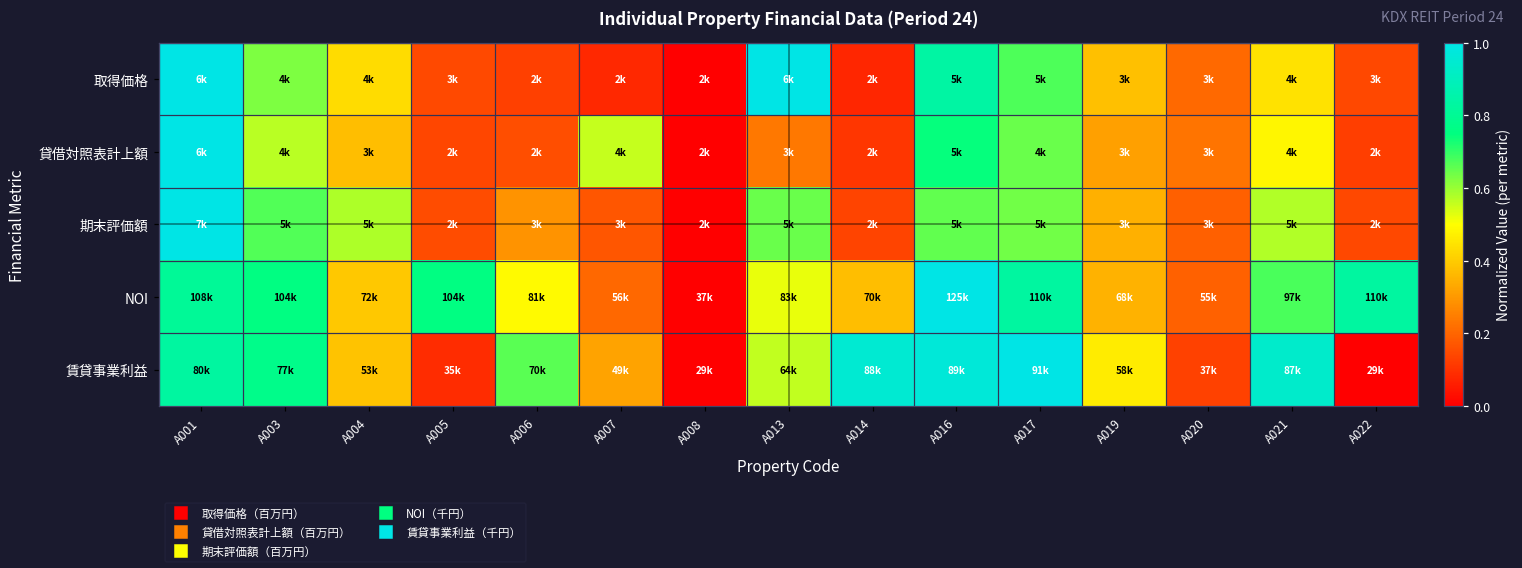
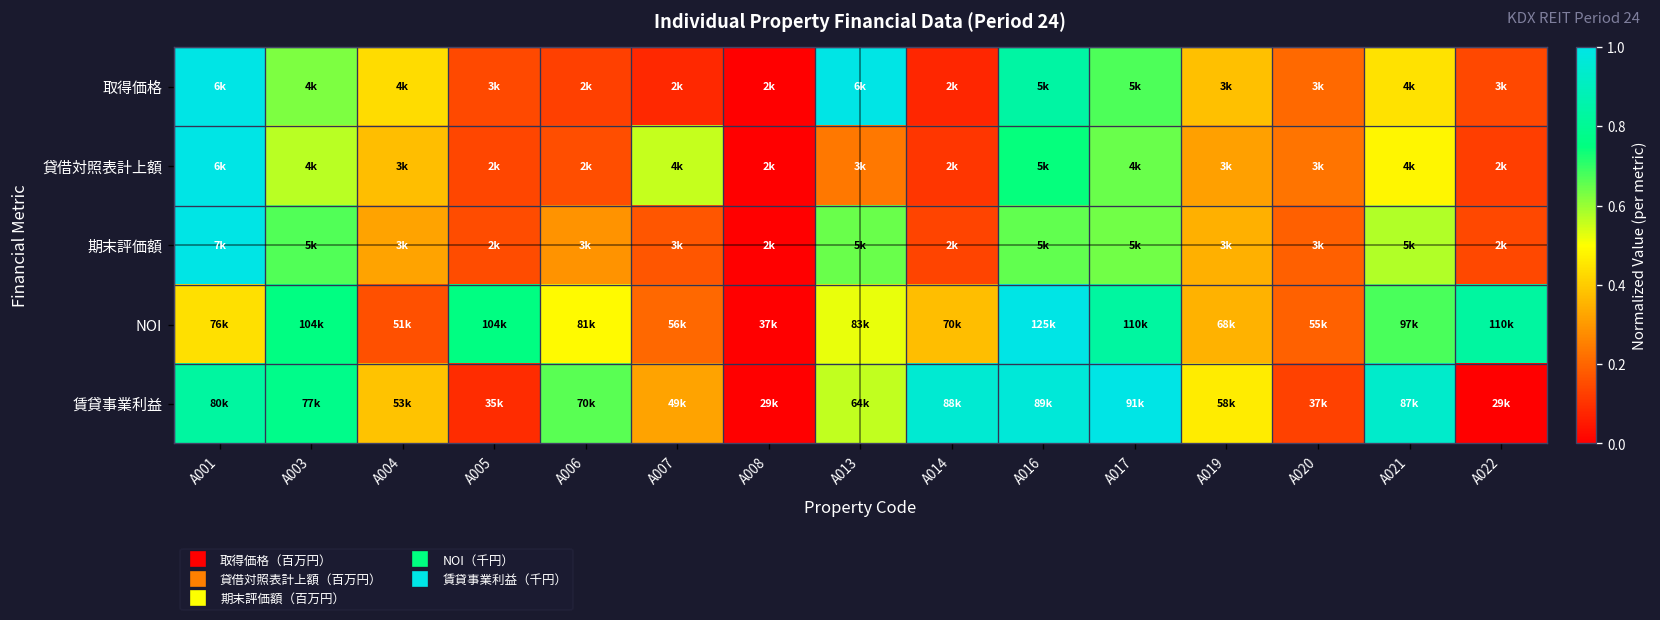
期末評価額, A004: 5k -> 3k
NOI, A001: 108k -> 76k
NOI, A004: 72k -> 51k
